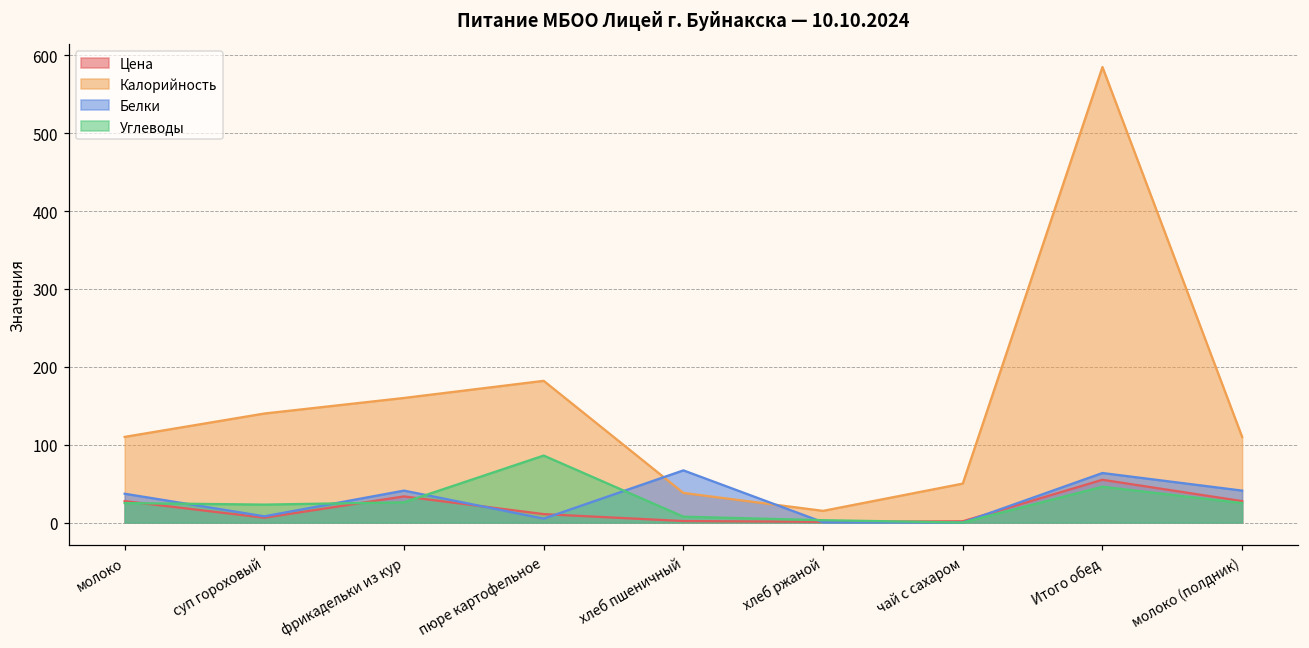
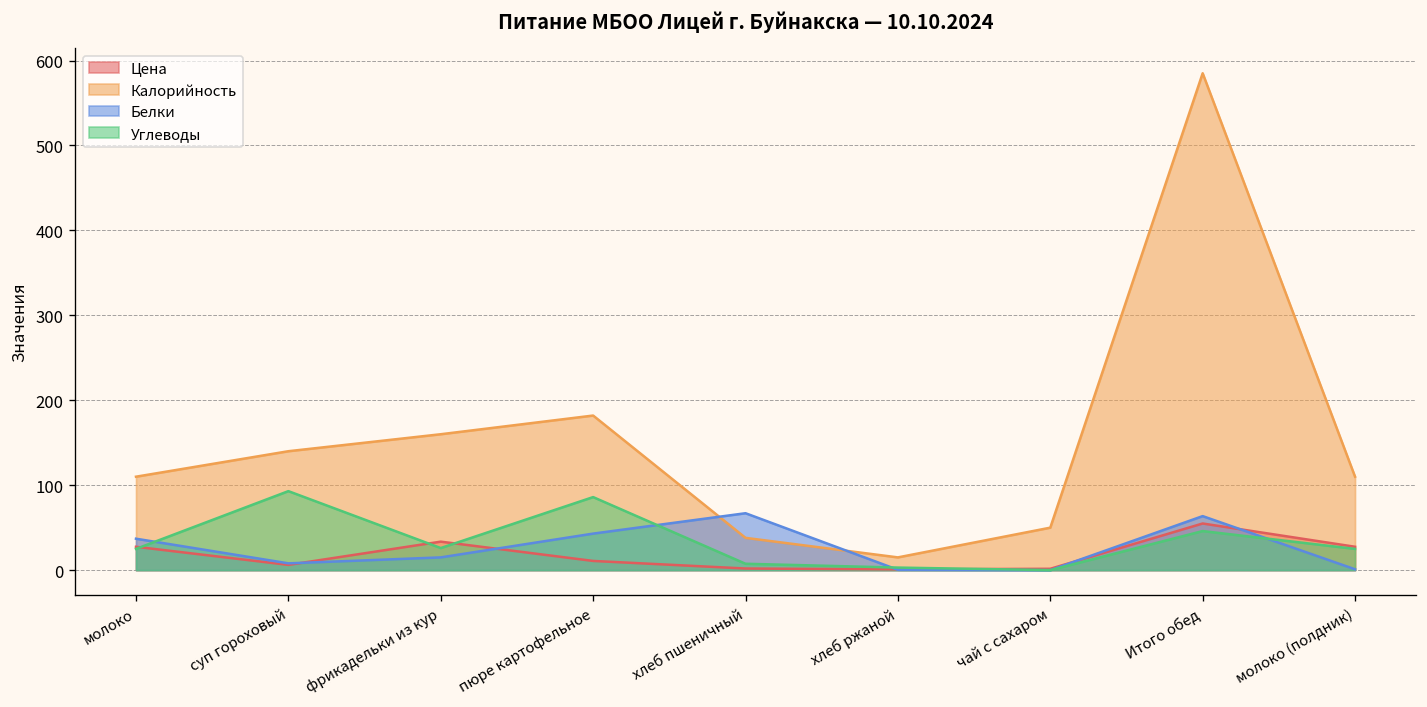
Углеводы, суп гороховый: 20 -> 90
Белки, фрикадельки из кур: 40 -> 20
Белки, пюре картофельное: 10 -> 40
Белки, молоко (полдник): 40 -> 0
